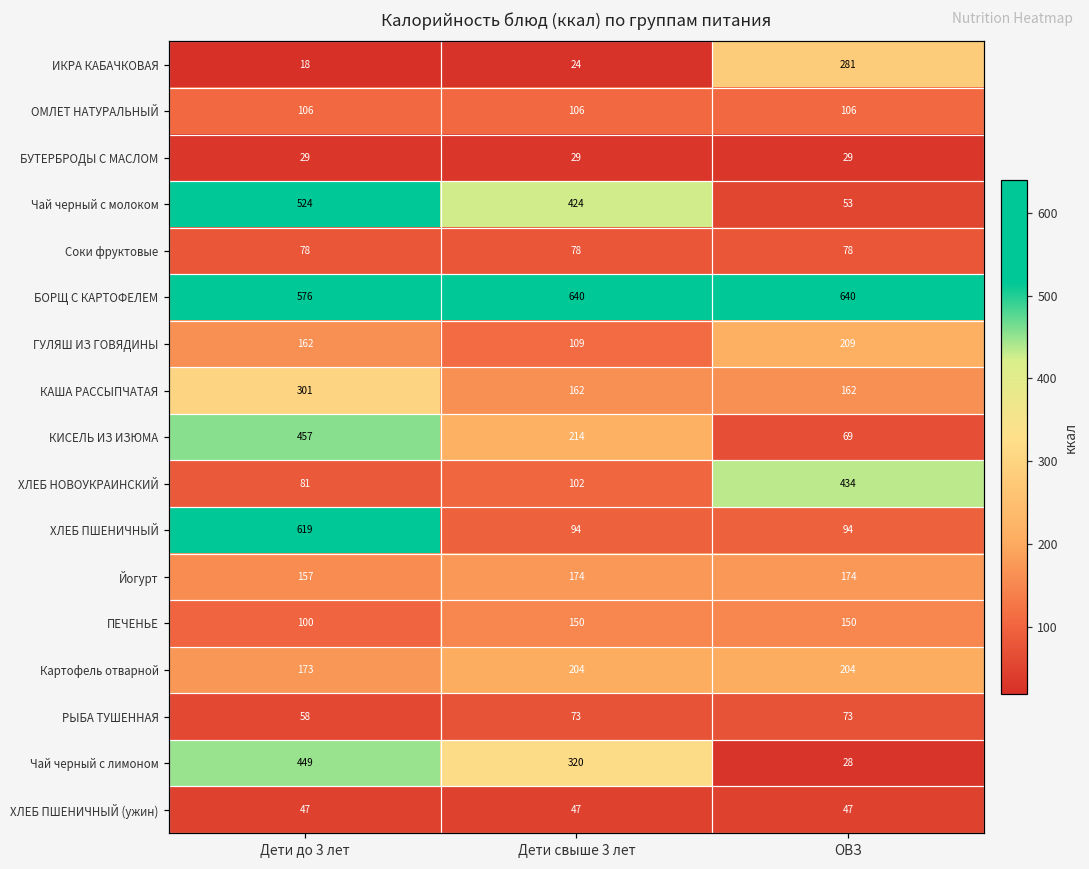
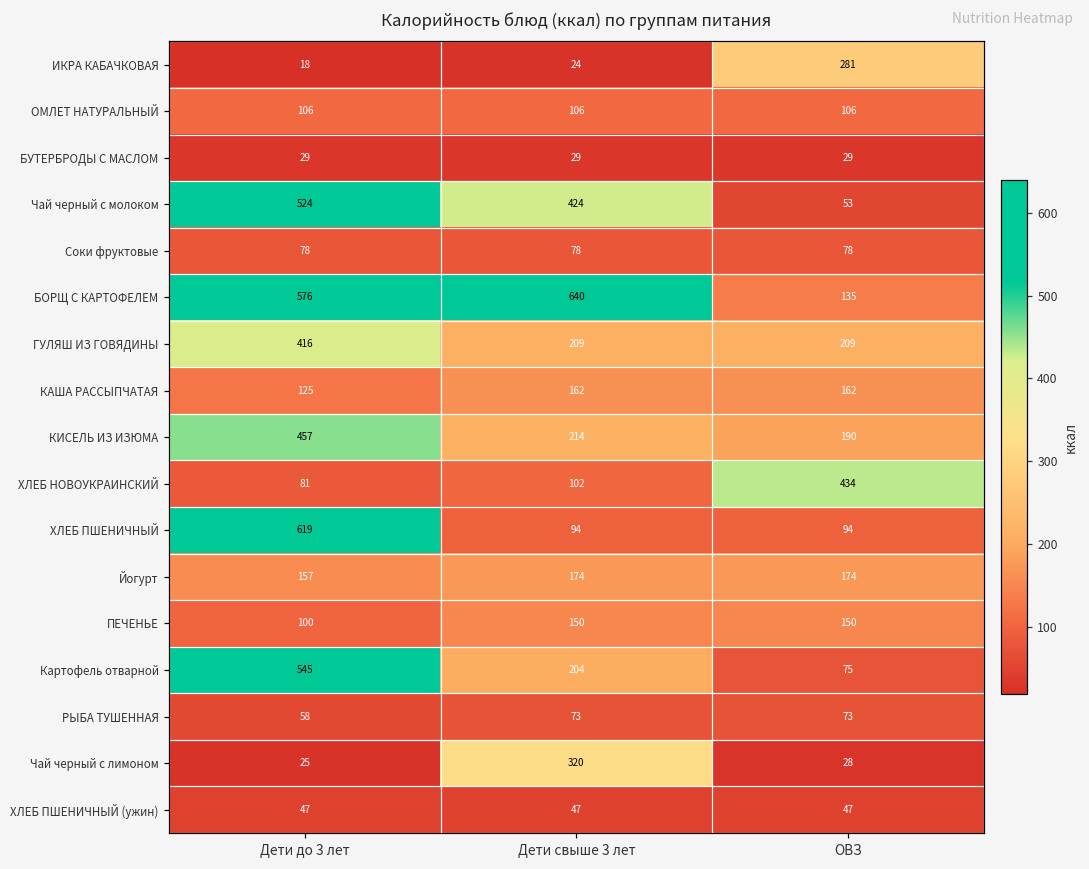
БОРЩ С КАРТОФЕЛЕМ, ОВЗ: 640 -> 135
ГУЛЯШ ИЗ ГОВЯДИНЫ, Дети до 3 лет: 162 -> 416
ГУЛЯШ ИЗ ГОВЯДИНЫ, Дети свыше 3 лет: 109 -> 209
КАША РАССЫПЧАТАЯ, Дети до 3 лет: 301 -> 125
КИСЕЛЬ ИЗ ИЗЮМА, ОВЗ: 69 -> 190
Картофель отварной, Дети до 3 лет: 173 -> 545
Картофель отварной, ОВЗ: 204 -> 75
Чай черный с лимоном, Дети до 3 лет: 449 -> 25
